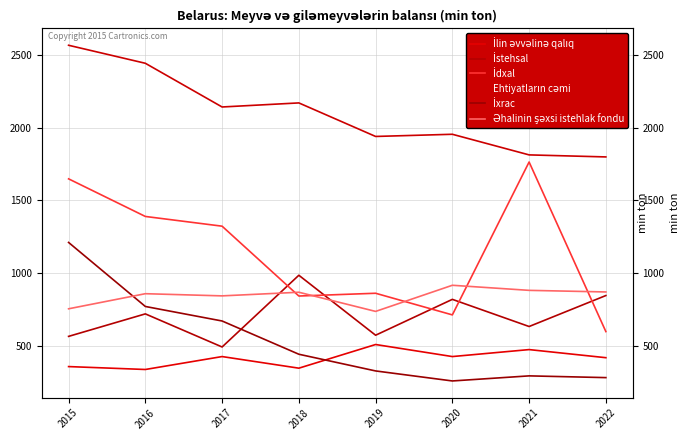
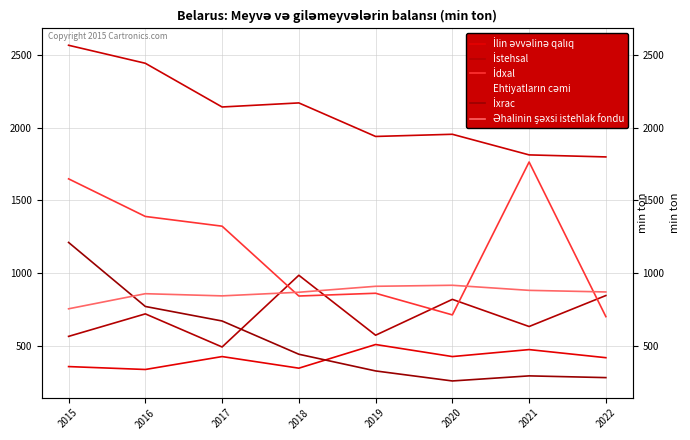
Əhalinin şəxsi istehlak fondu, 2019: 740 -> 910
İdxal, 2022: 600 -> 700
